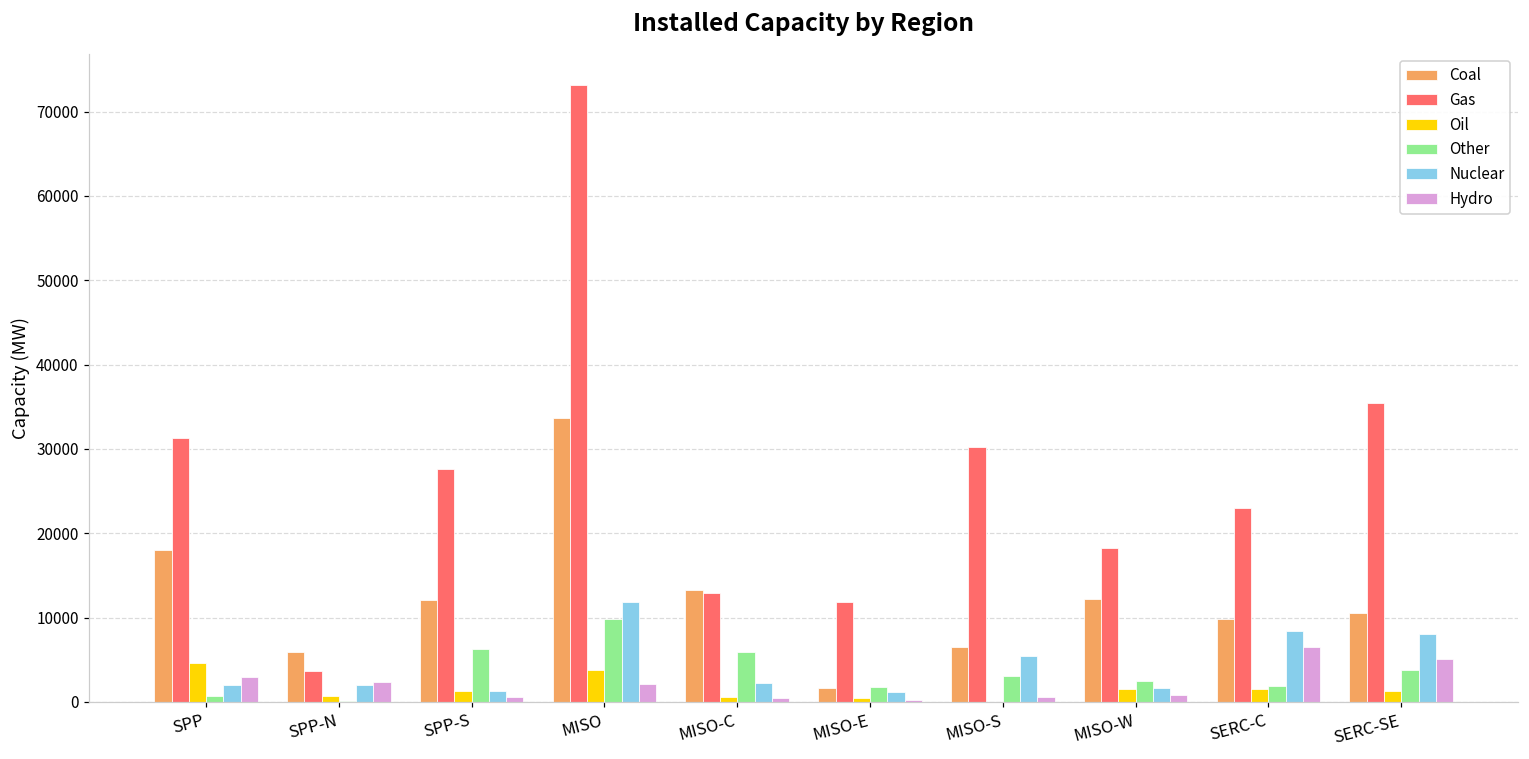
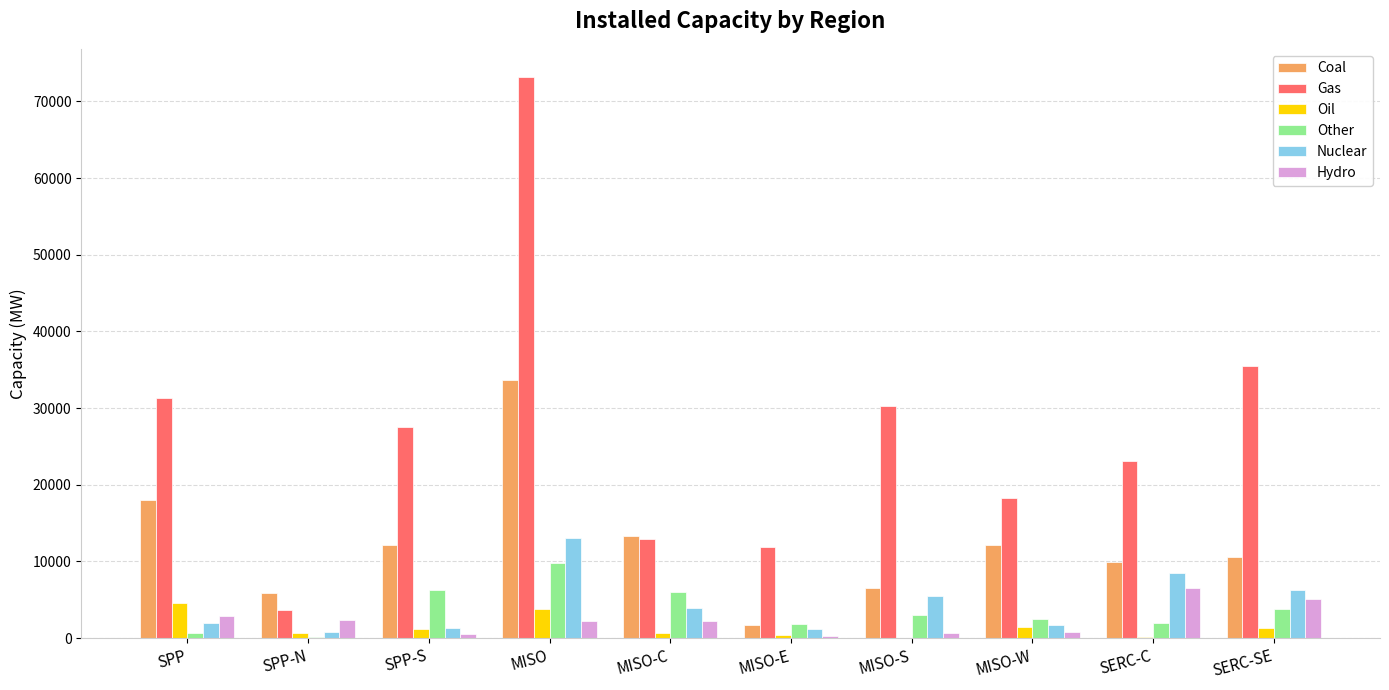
Nuclear, SPP-N: 2000 -> 1000
Nuclear, MISO: 12000 -> 13000
Nuclear, MISO-C: 2000 -> 4000
Hydro, MISO-C: 0 -> 2000
Oil, SERC-C: 2000 -> 0
Nuclear, SERC-SE: 8000 -> 6000
